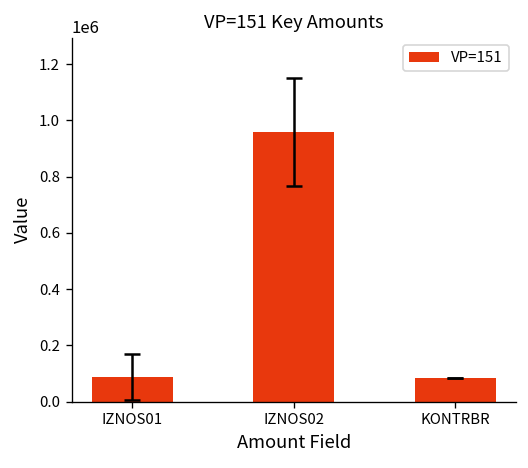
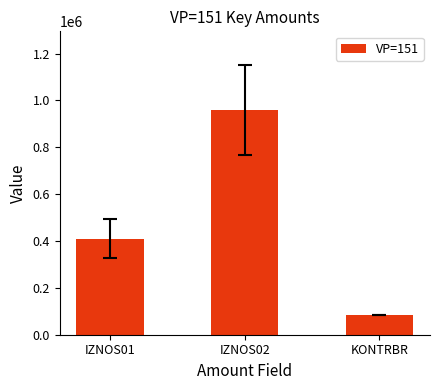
VP=151, IZNOS01: 90000 -> 410000
